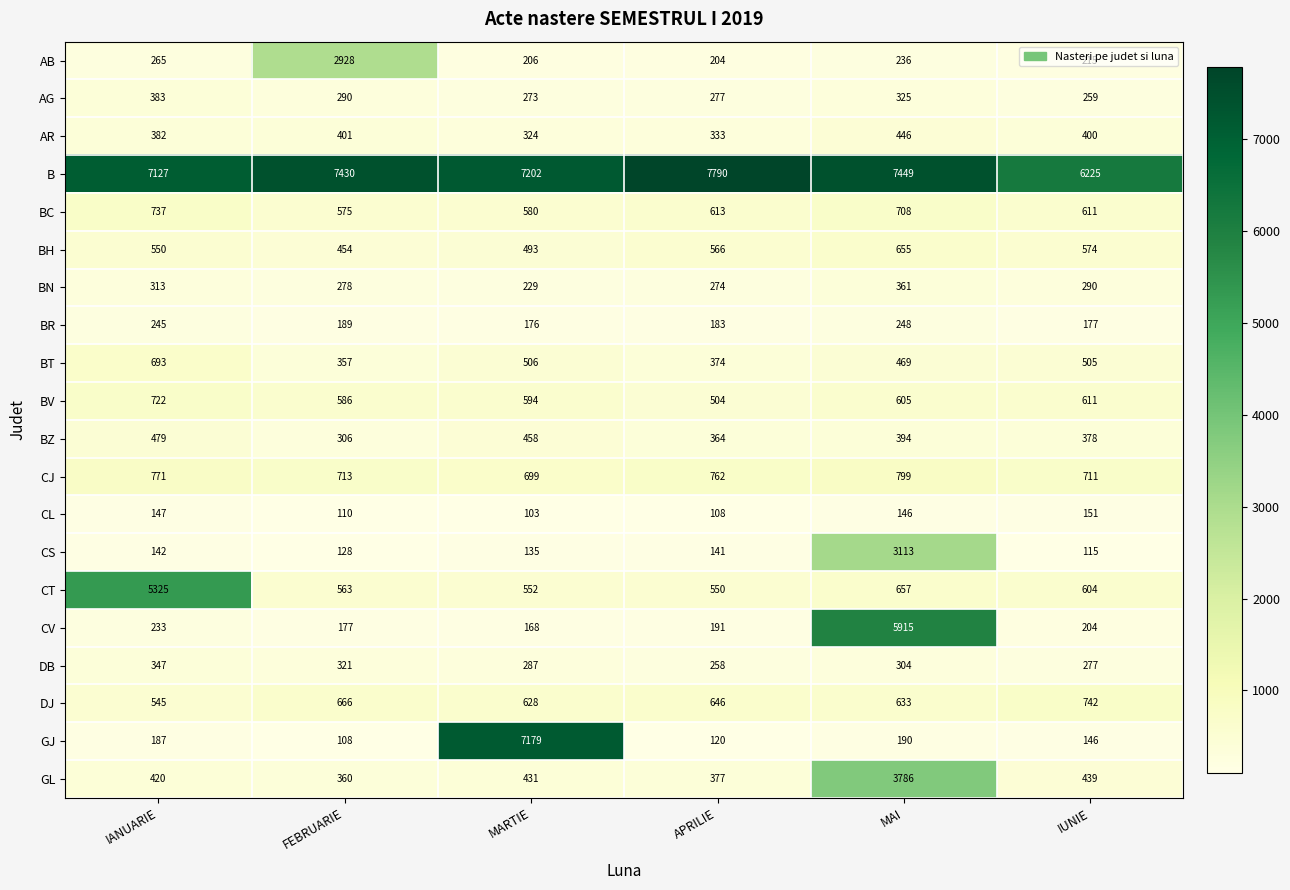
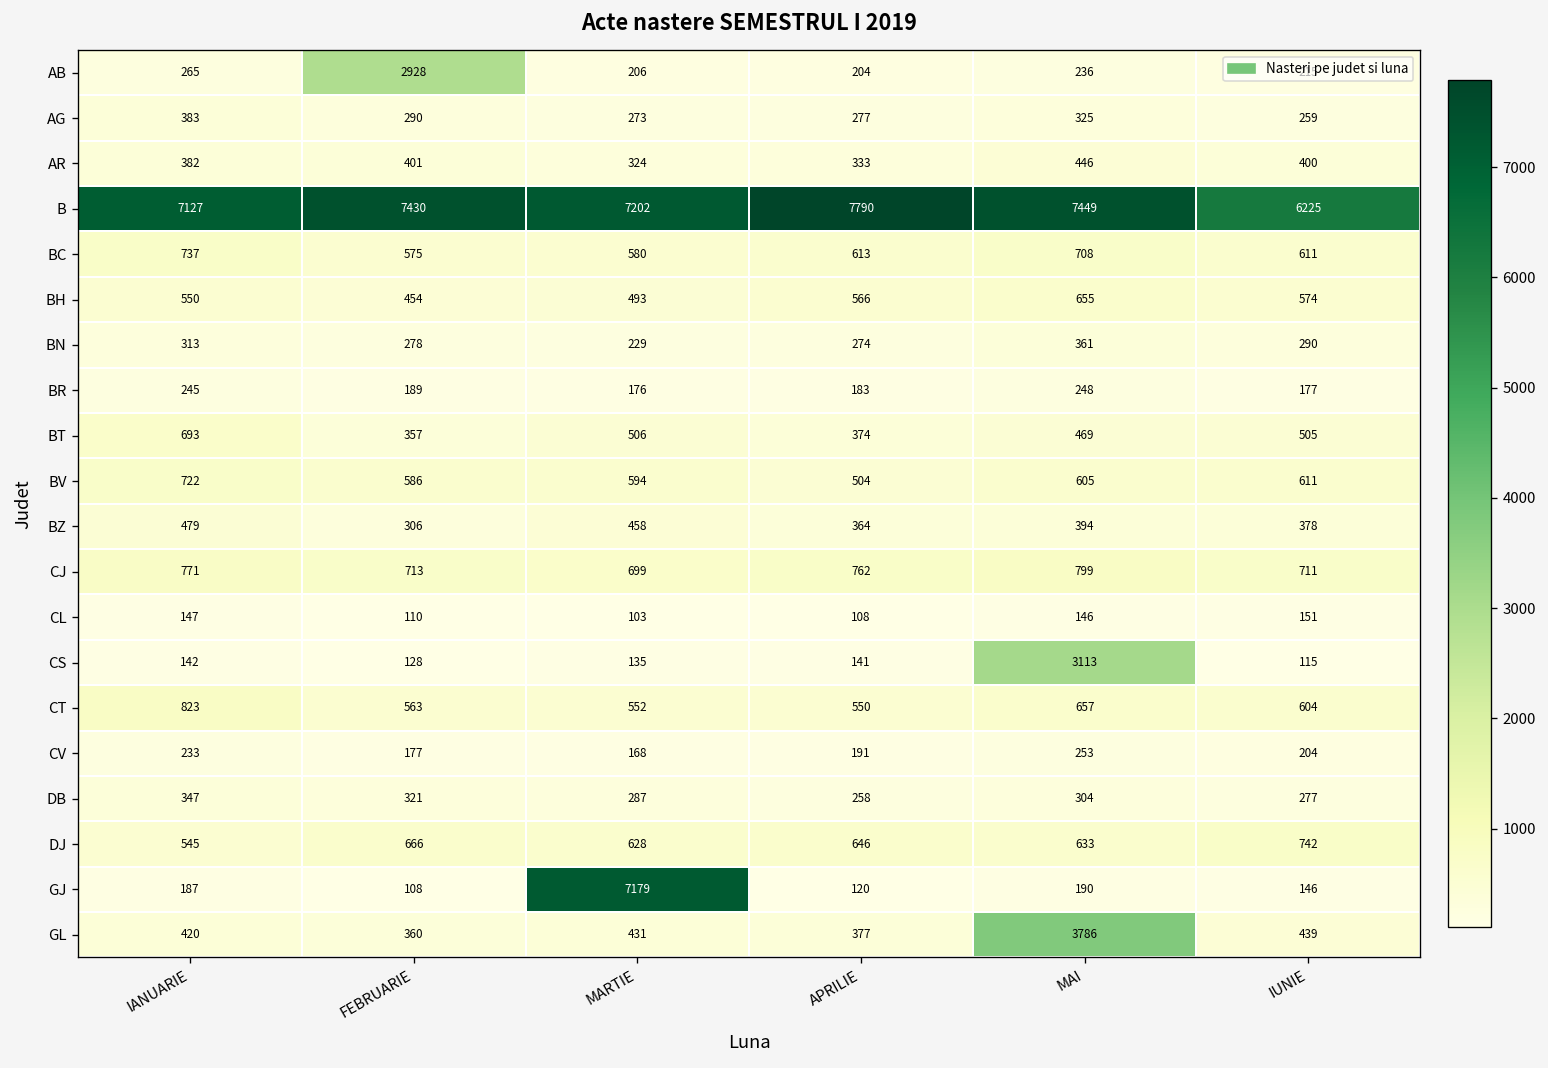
CT, IANUARIE: 5325 -> 823
CV, MAI: 5915 -> 253
